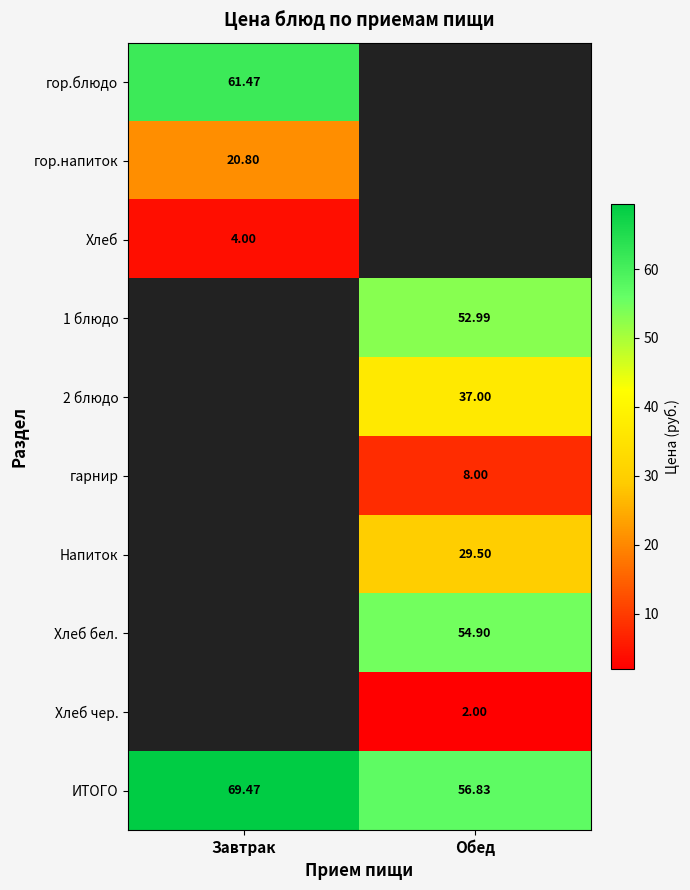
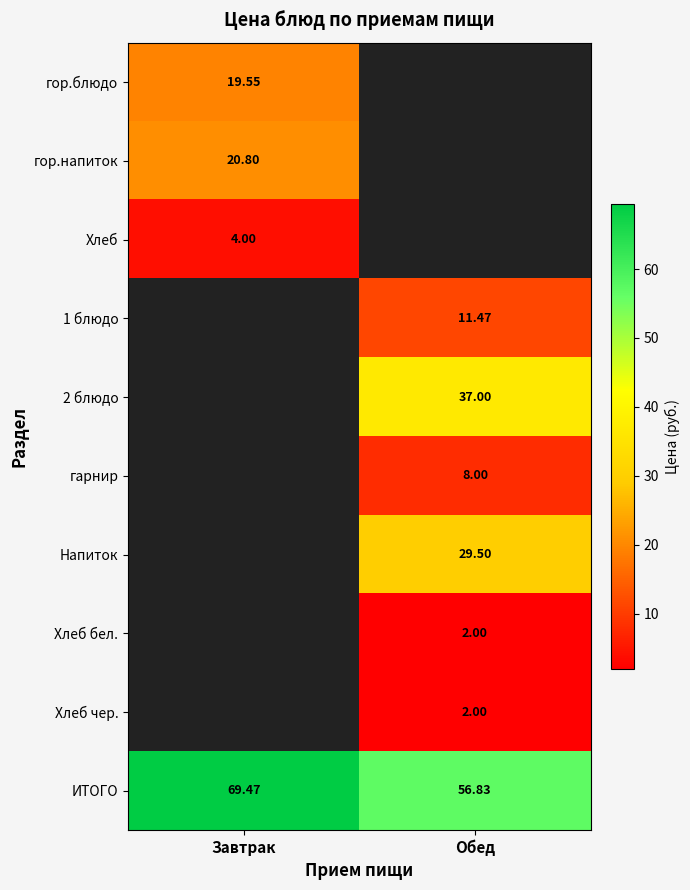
гор.блюдо, Завтрак: 61.47 -> 19.55
1 блюдо, Обед: 52.99 -> 11.47
Хлеб бел., Обед: 54.90 -> 2.00
